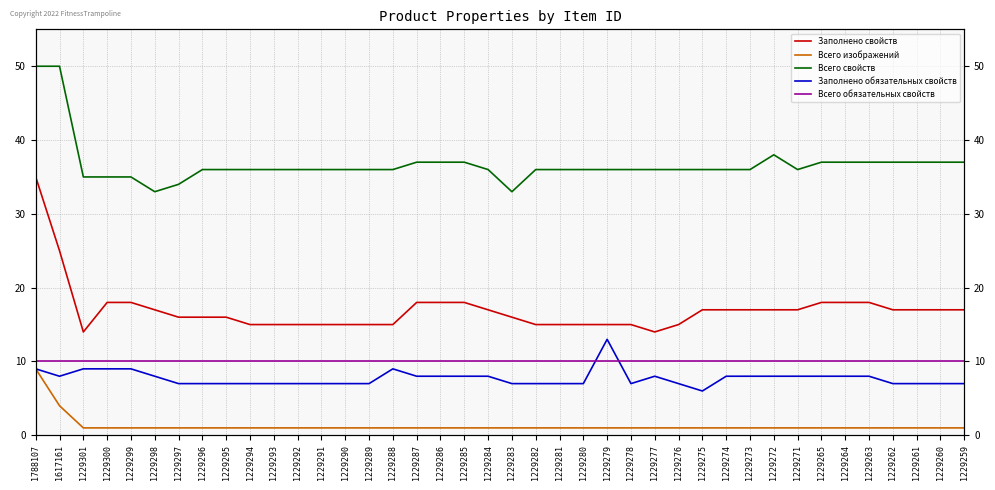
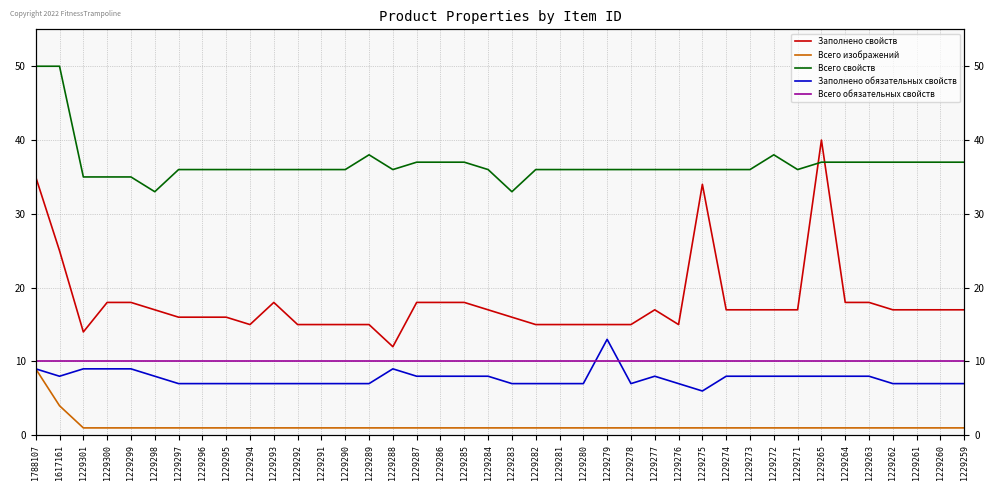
Всего свойств, 1229297: 34 -> 36
Заполнено свойств, 1229293: 15 -> 18
Всего свойств, 1229289: 36 -> 38
Заполнено свойств, 1229288: 15 -> 12
Заполнено свойств, 1229277: 14 -> 17
Заполнено свойств, 1229275: 17 -> 34
Заполнено свойств, 1229265: 18 -> 40
